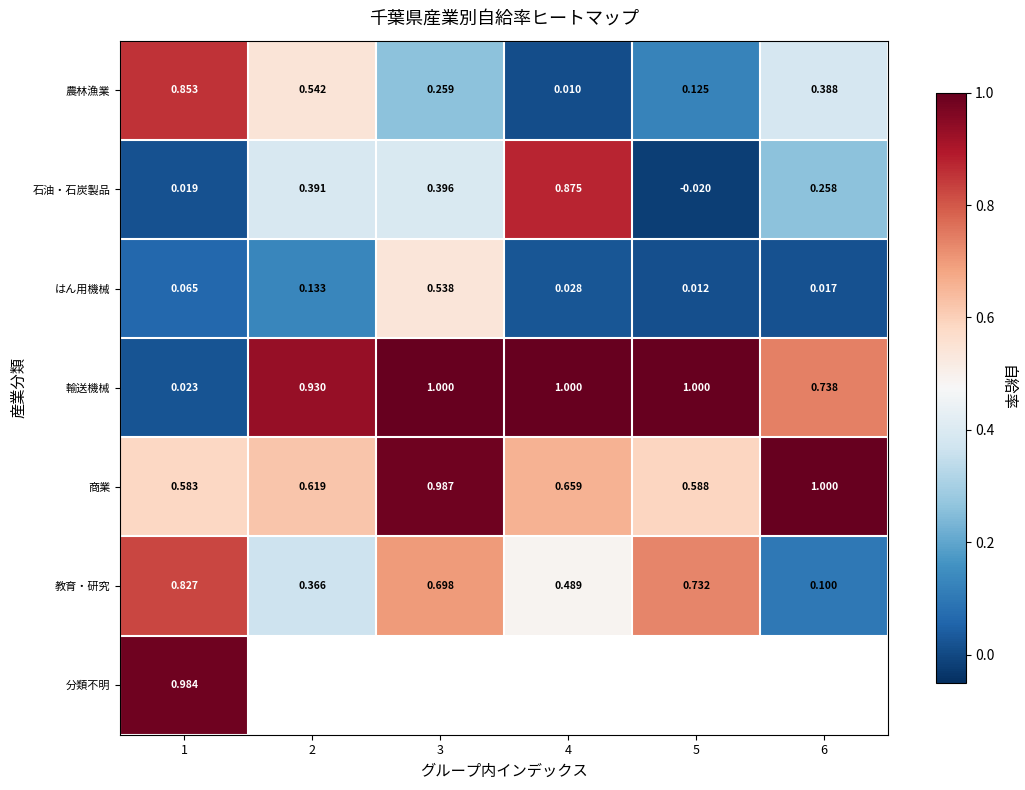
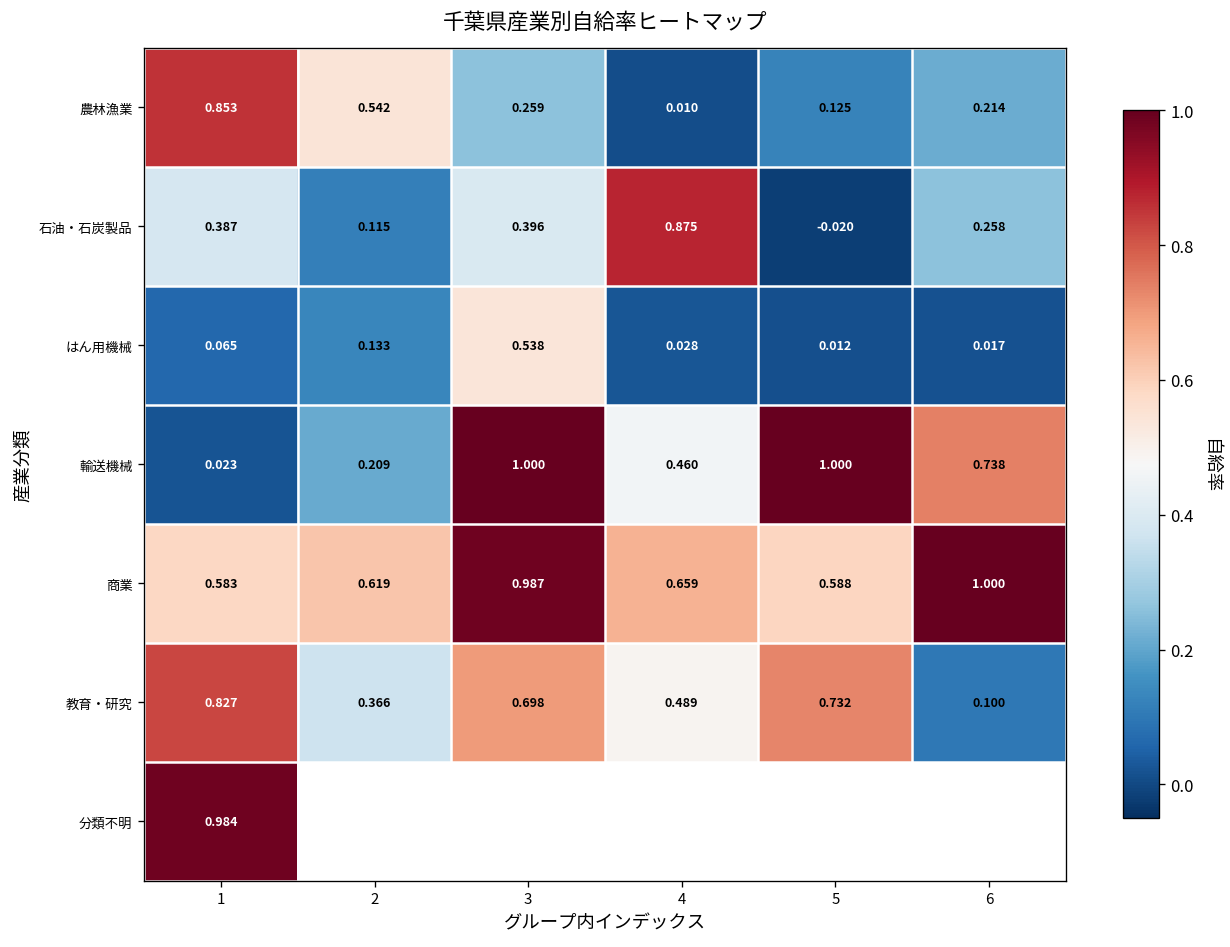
農林漁業, 6: 0.388 -> 0.214
石油・石炭製品, 1: 0.019 -> 0.387
石油・石炭製品, 2: 0.391 -> 0.115
輸送機械, 2: 0.930 -> 0.209
輸送機械, 4: 1.000 -> 0.460
